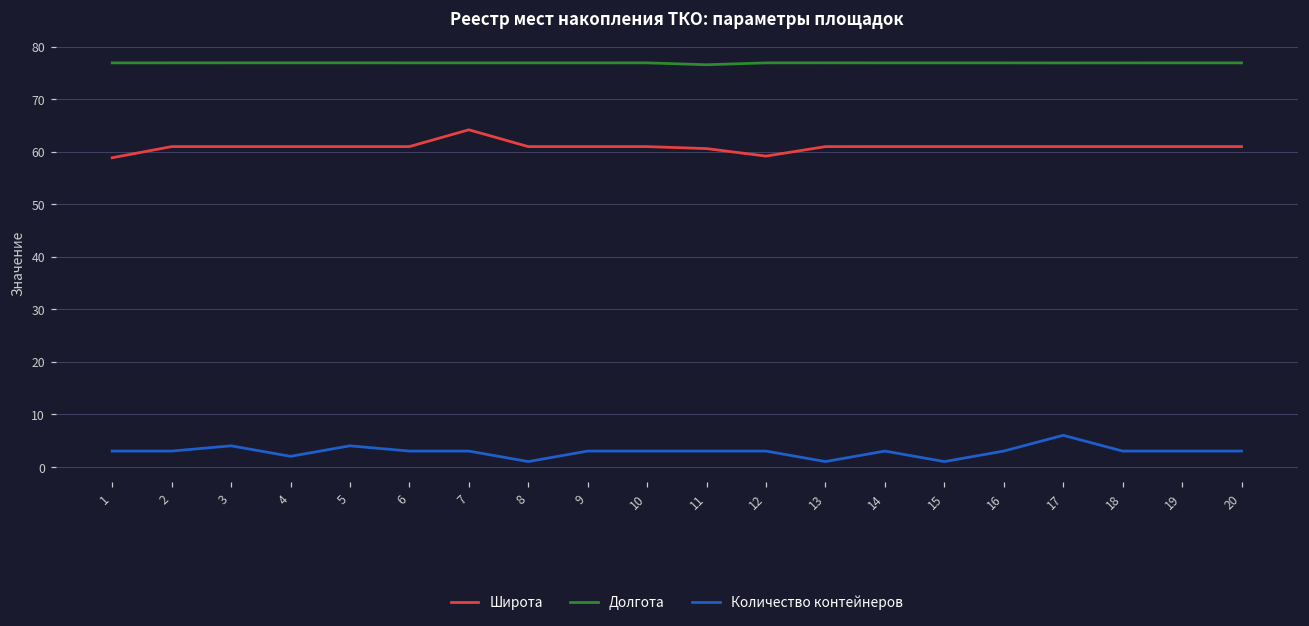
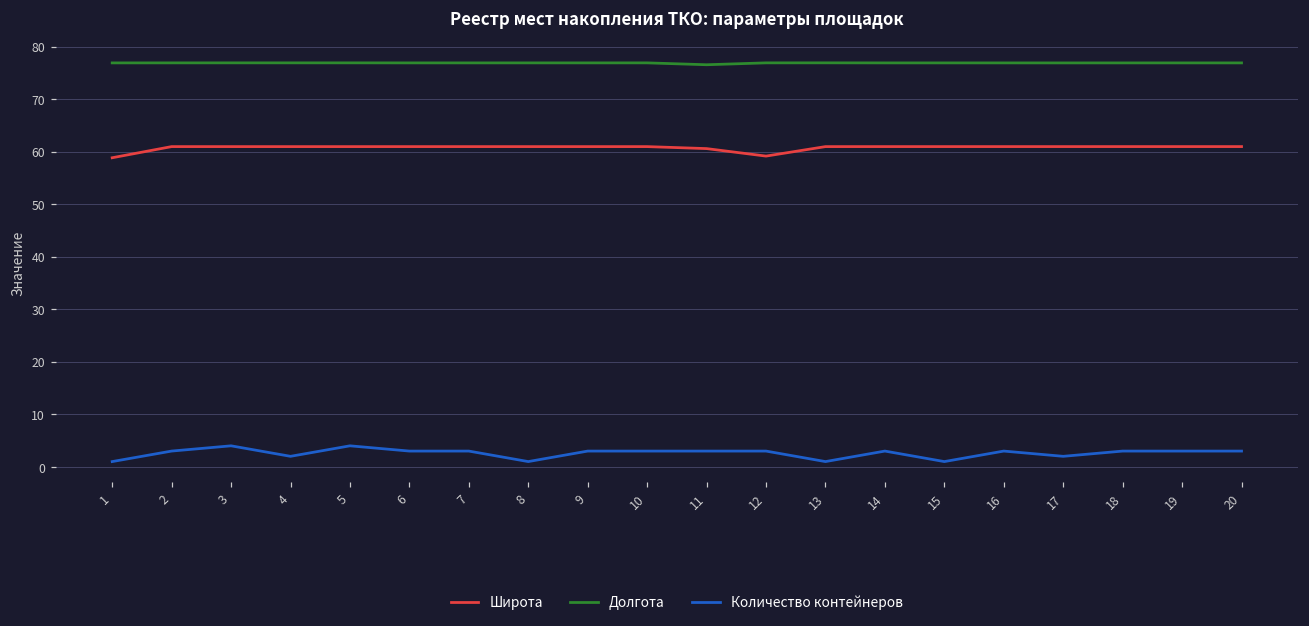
Количество контейнеров, 1: 3 -> 1
Широта, 7: 64 -> 61
Количество контейнеров, 17: 6 -> 2
